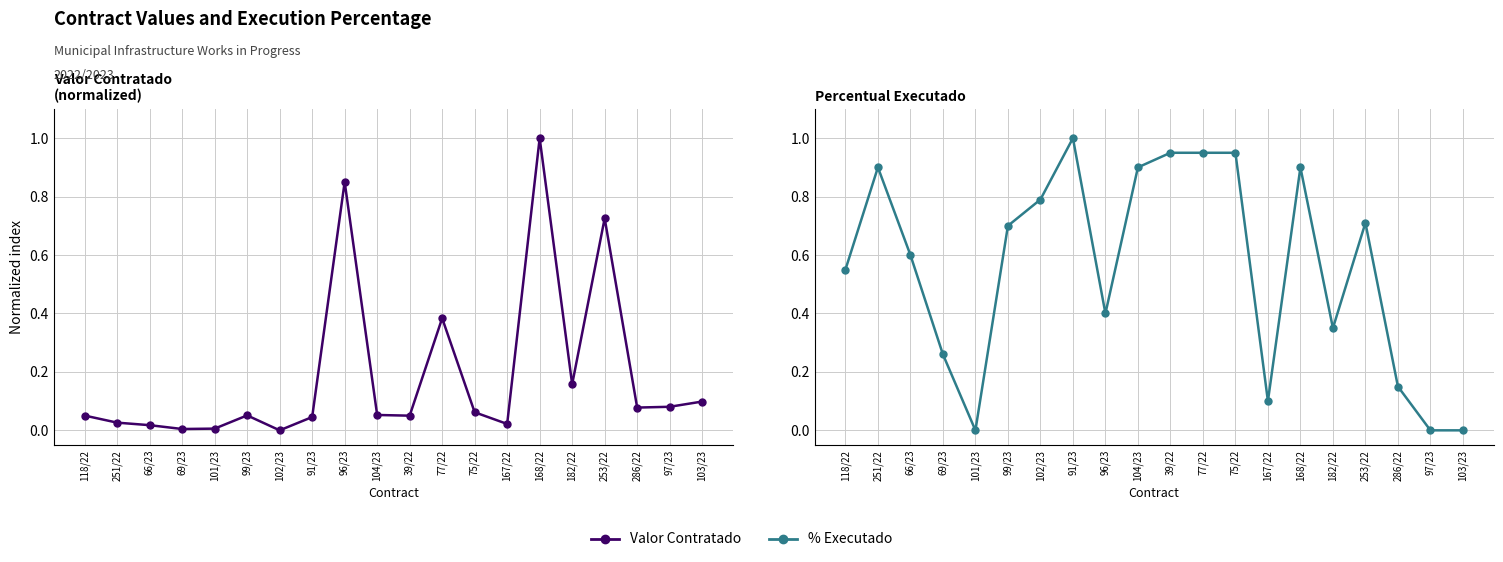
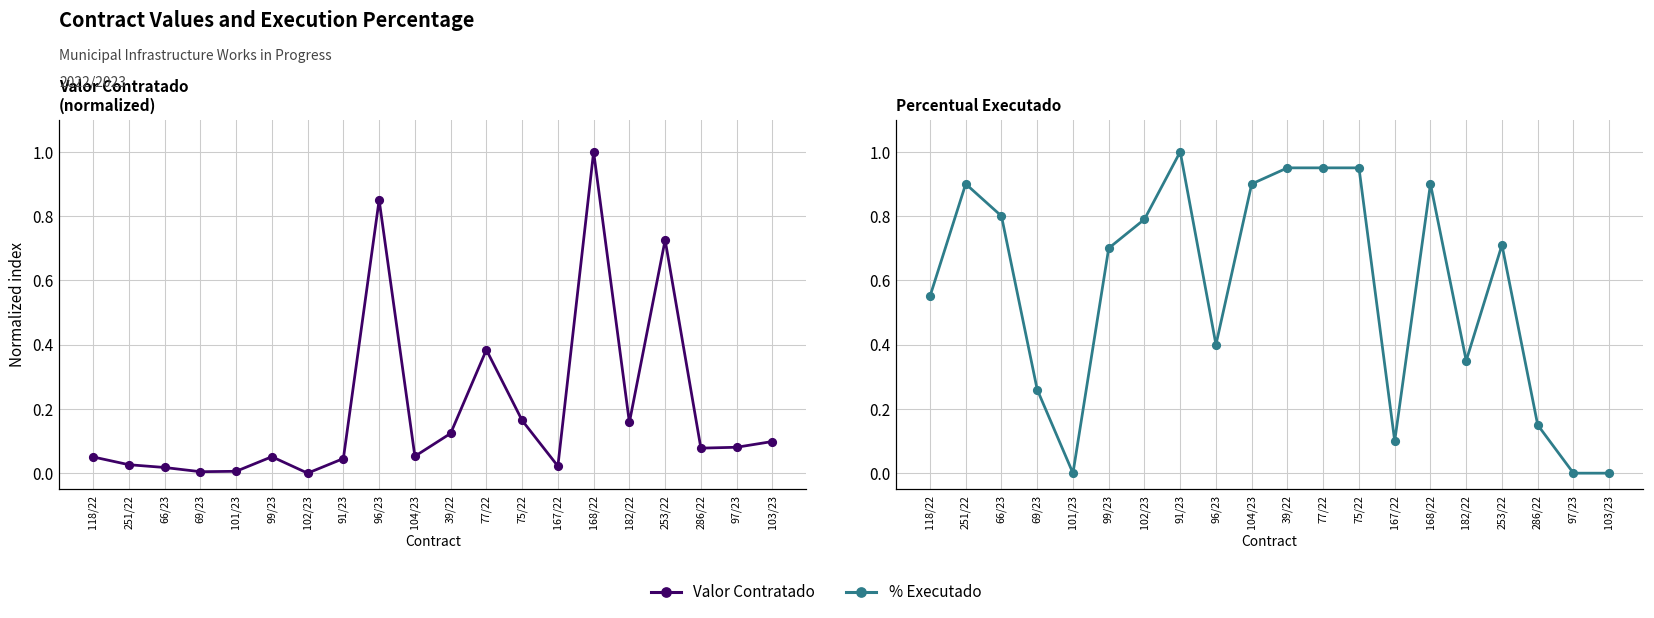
Valor Contratado (normalized), 39/22: 0.05 -> 0.12
Valor Contratado (normalized), 75/22: 0.06 -> 0.16
Percentual Executado, 66/23: 0.6 -> 0.8
